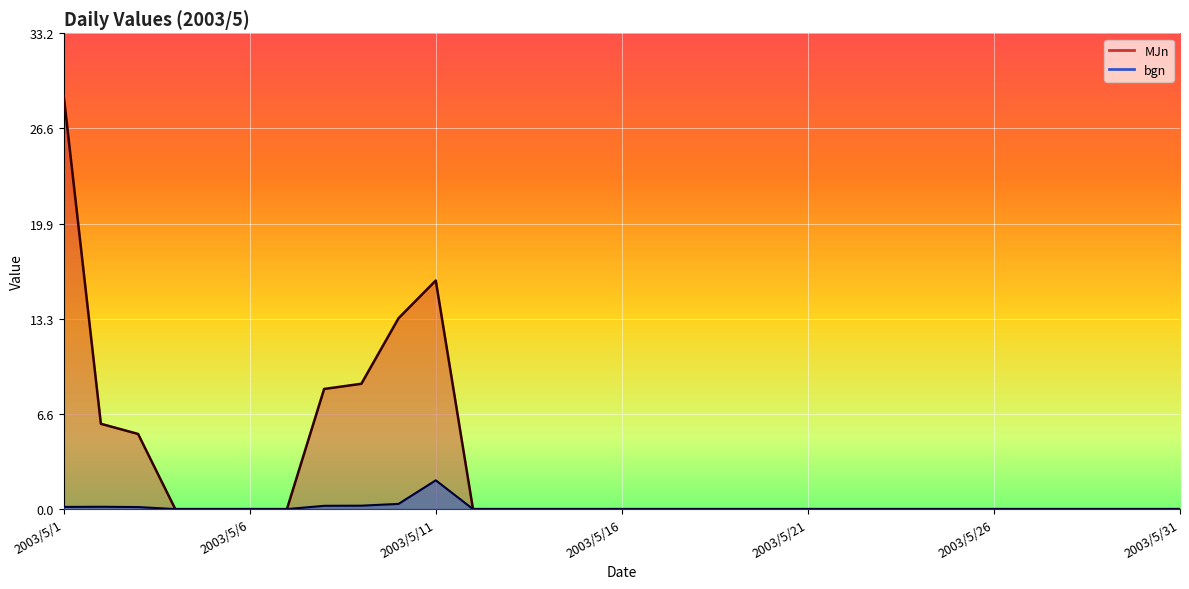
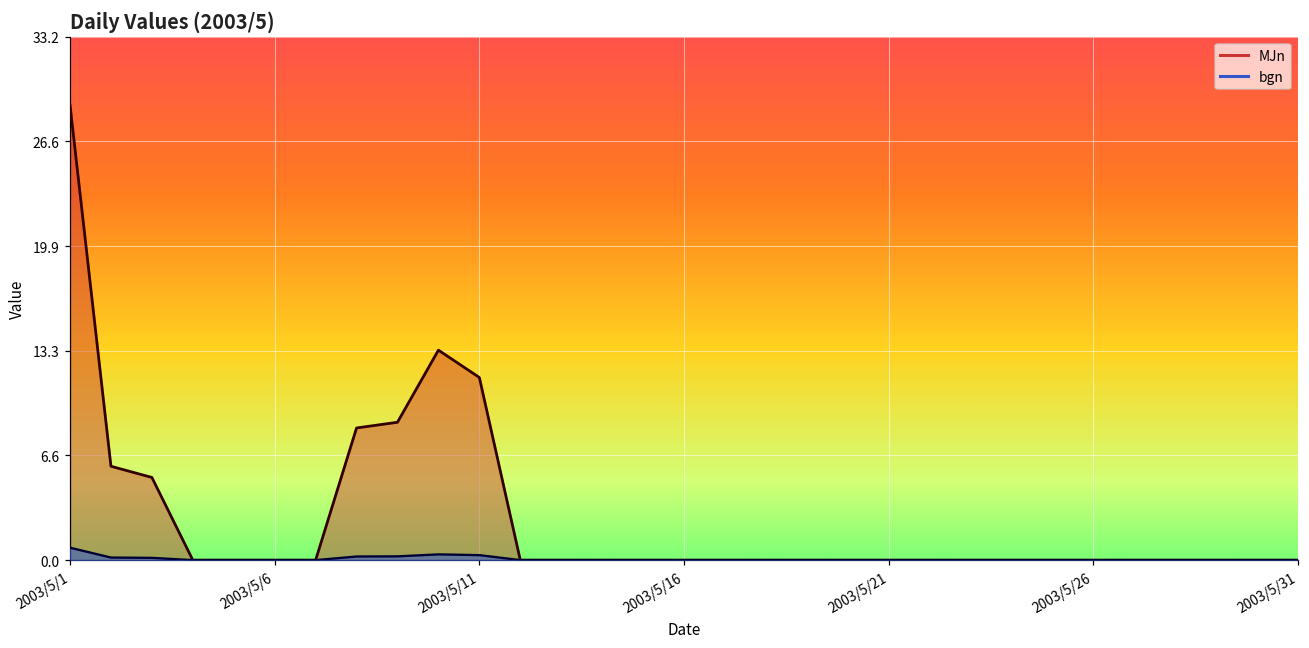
bgn, 2003/5/1: 0.2 -> 0.8
MJn, 2003/5/11: 16.0 -> 11.6
bgn, 2003/5/11: 2.0 -> 0.3
